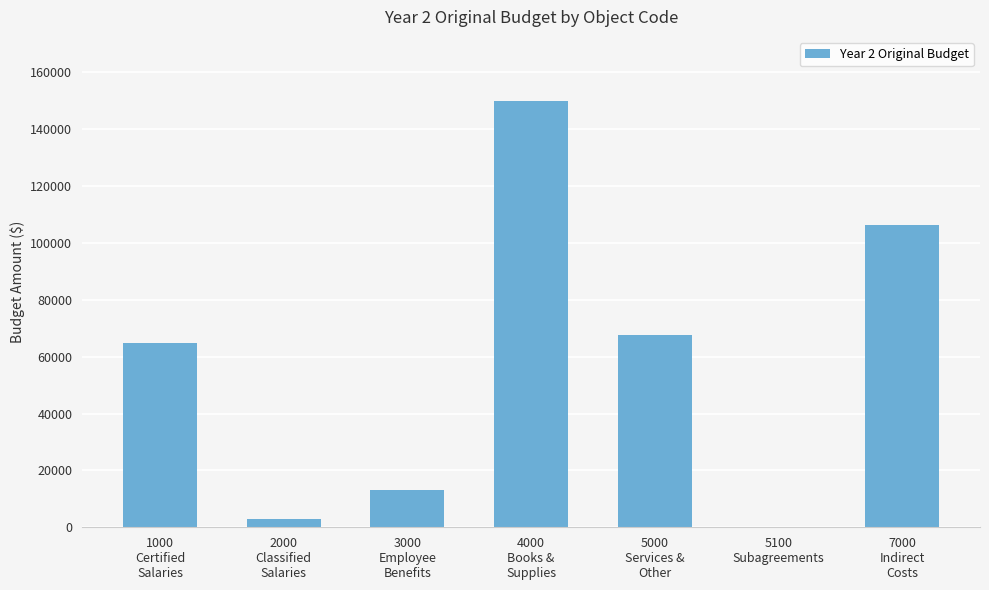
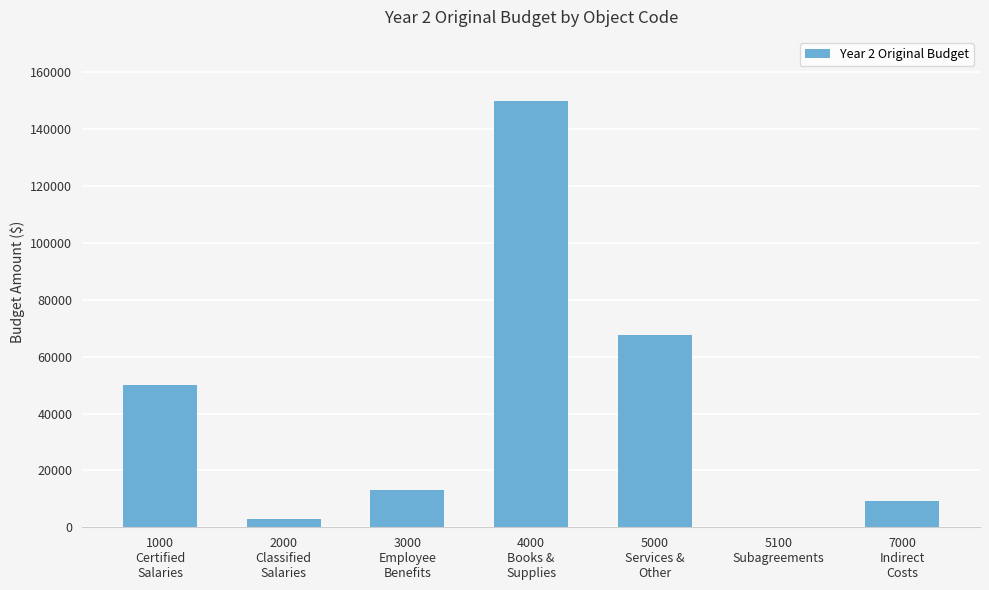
1000 Certified Salaries: 65000 -> 50000
7000 Indirect Costs: 106000 -> 9000
